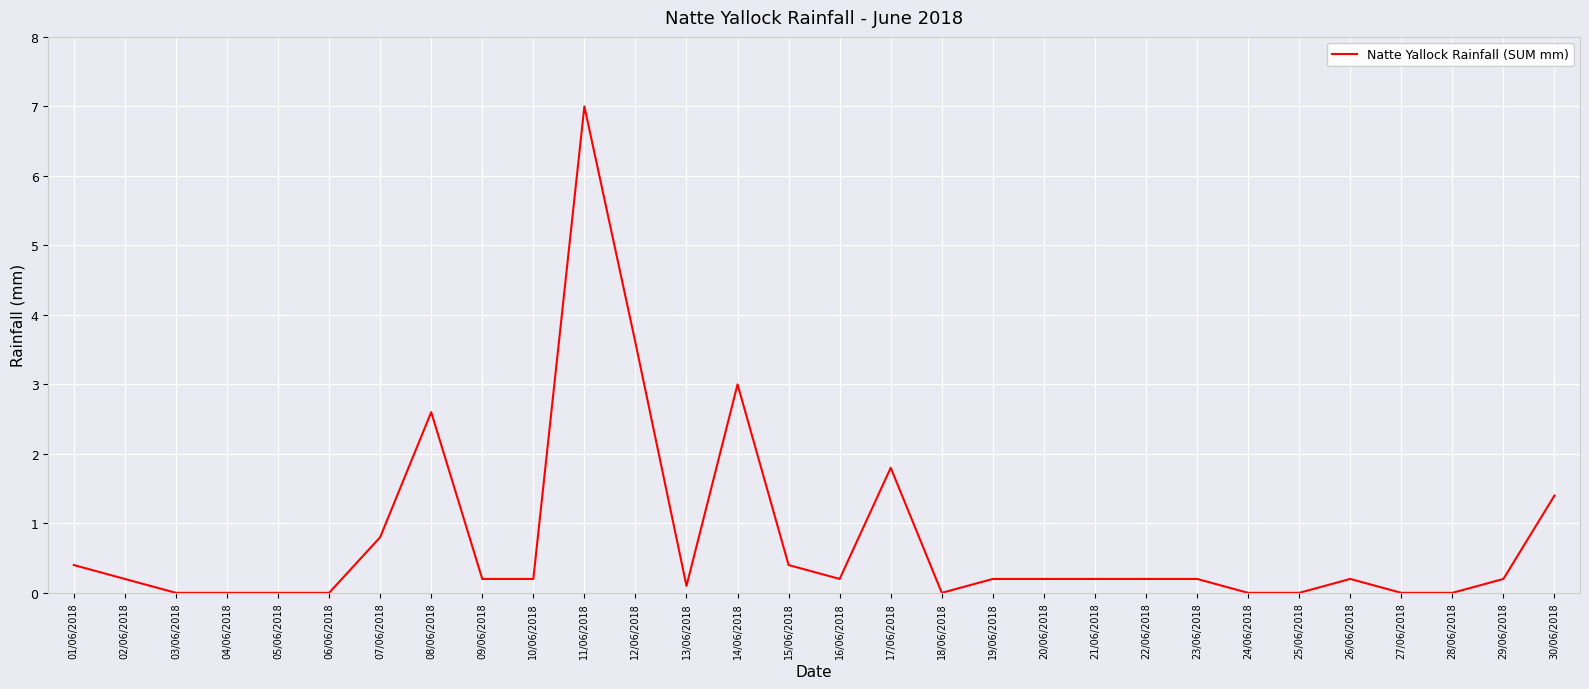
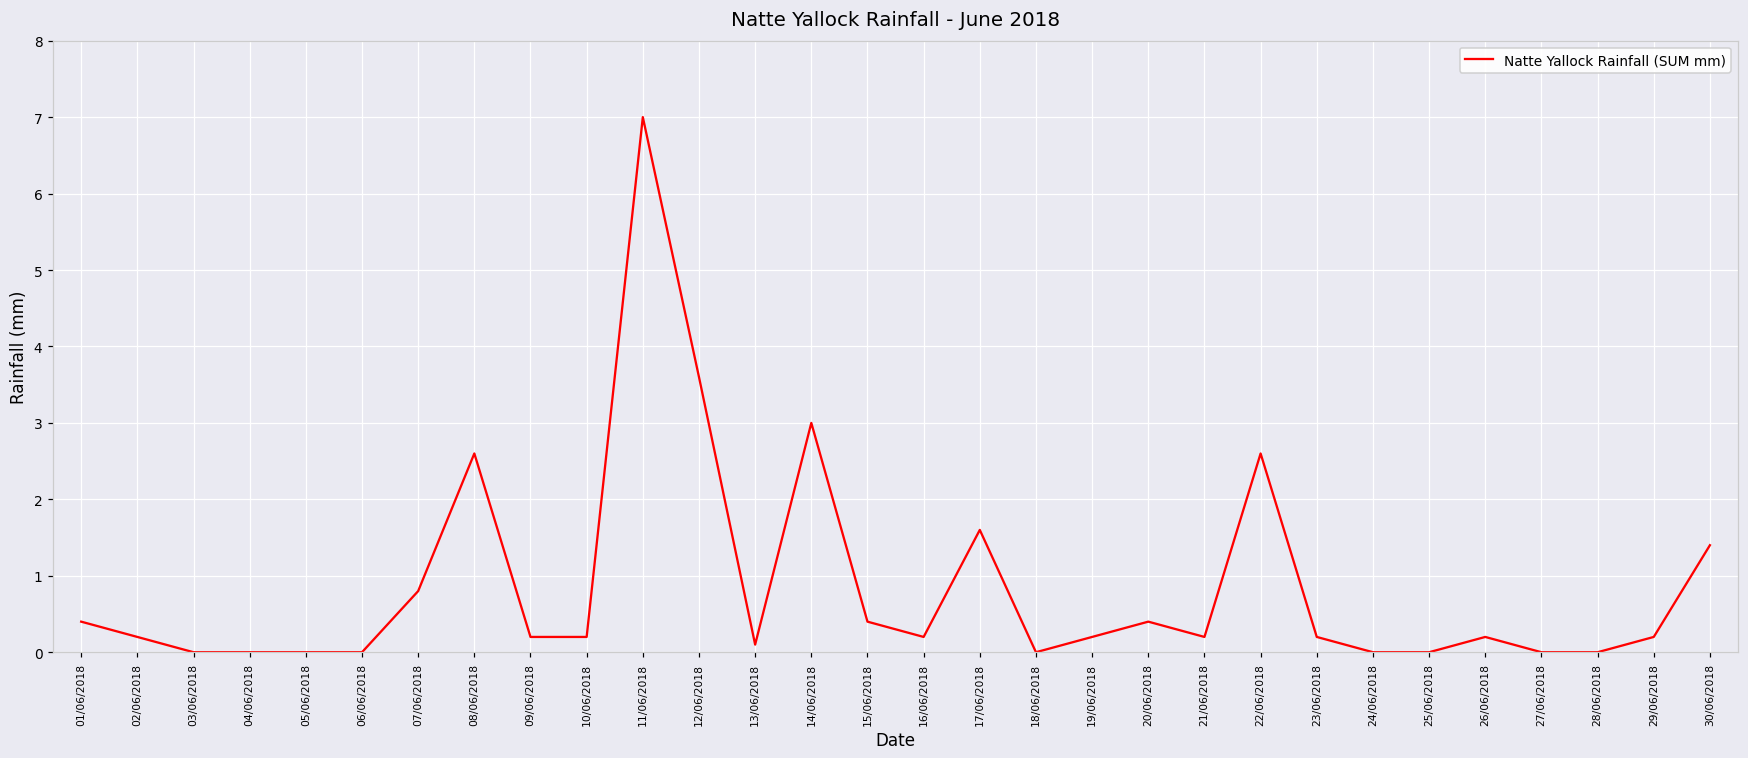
17/06/2018: 1.8 -> 1.6
20/06/2018: 0.2 -> 0.4
22/06/2018: 0.2 -> 2.6
